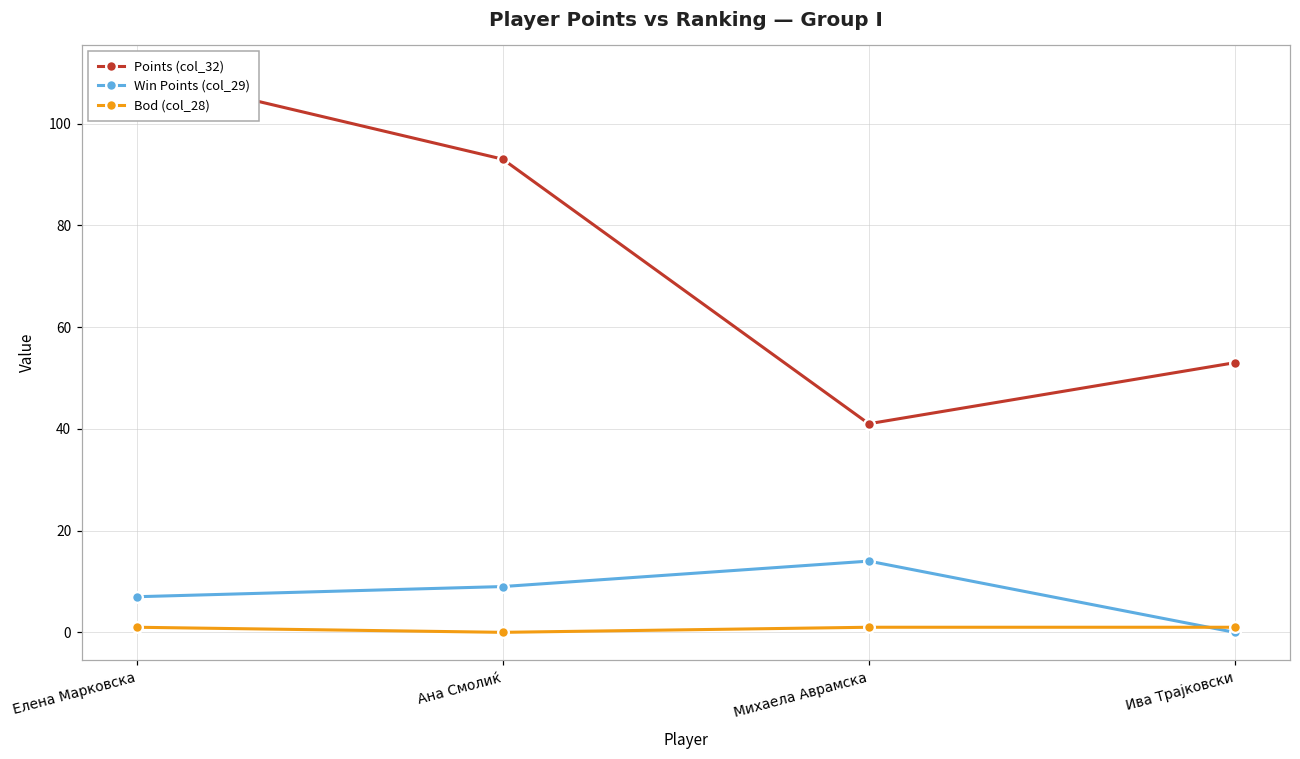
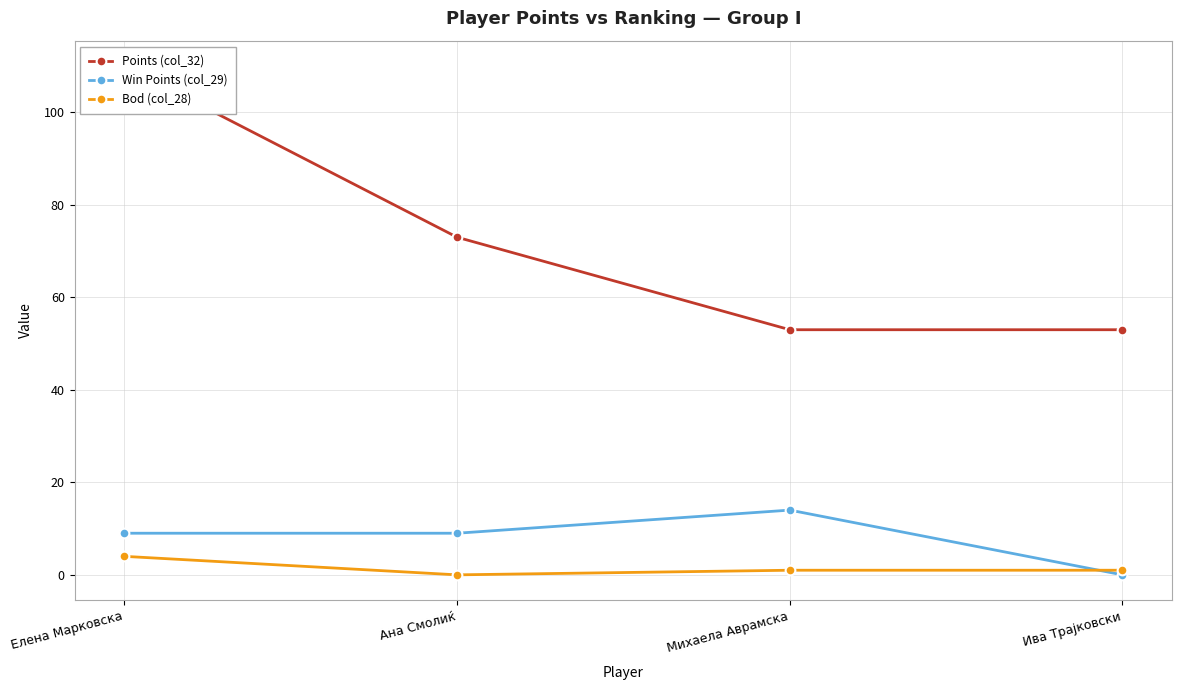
Win Points (col_29), Елена Марковска: 7 -> 9
Bod (col_28), Елена Марковска: 1 -> 4
Points (col_32), Ана Смолиќ: 93 -> 73
Points (col_32), Михаела Аврамска: 41 -> 53
